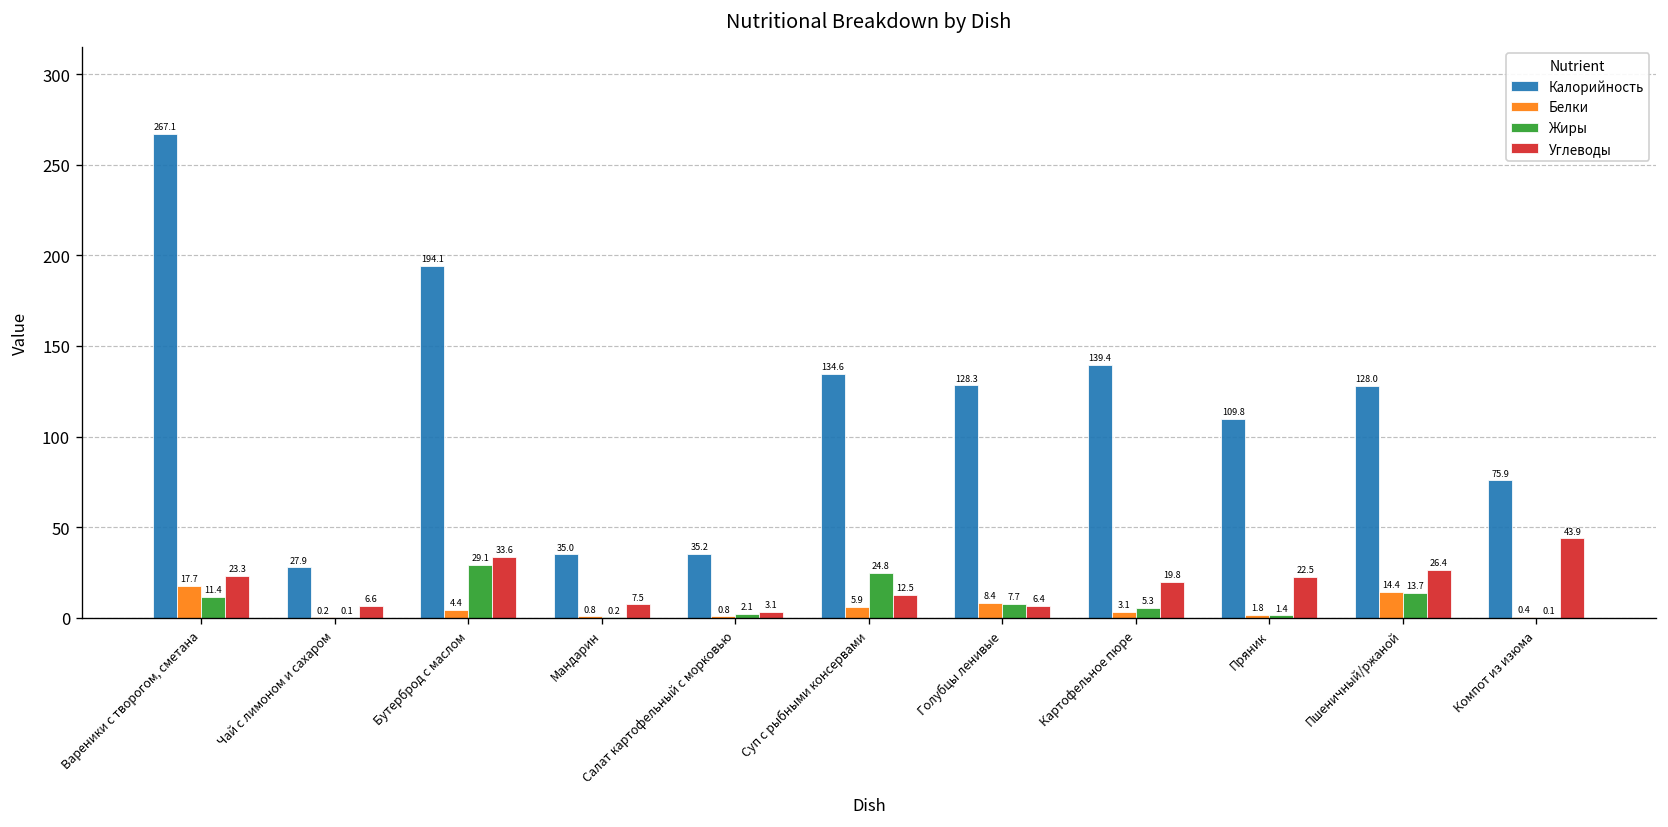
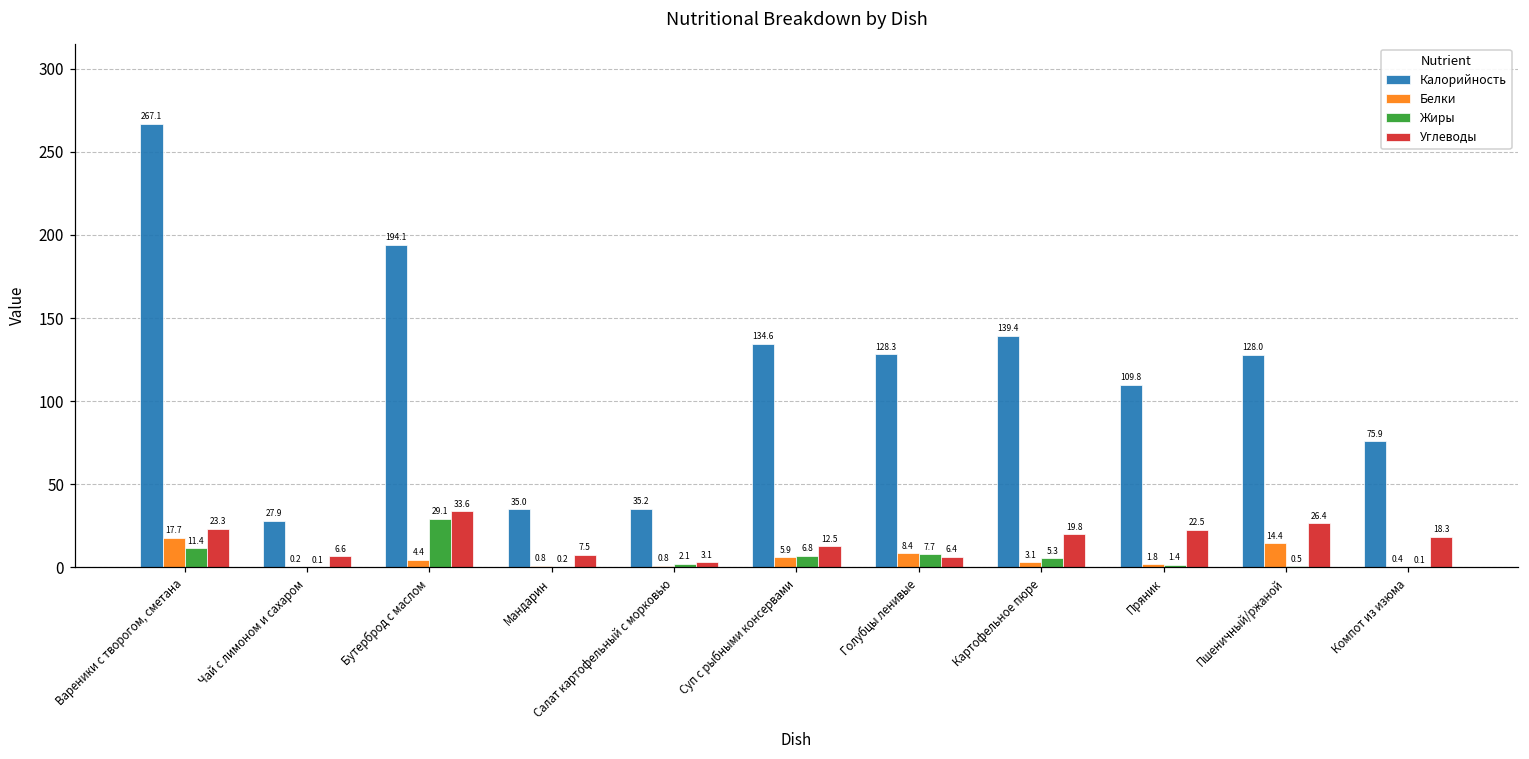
Жиры, Суп с рыбными консервами: 24.8 -> 6.8
Жиры, Пшеничный/ржаной: 13.7 -> 0.5
Углеводы, Компот из изюма: 43.9 -> 18.3
